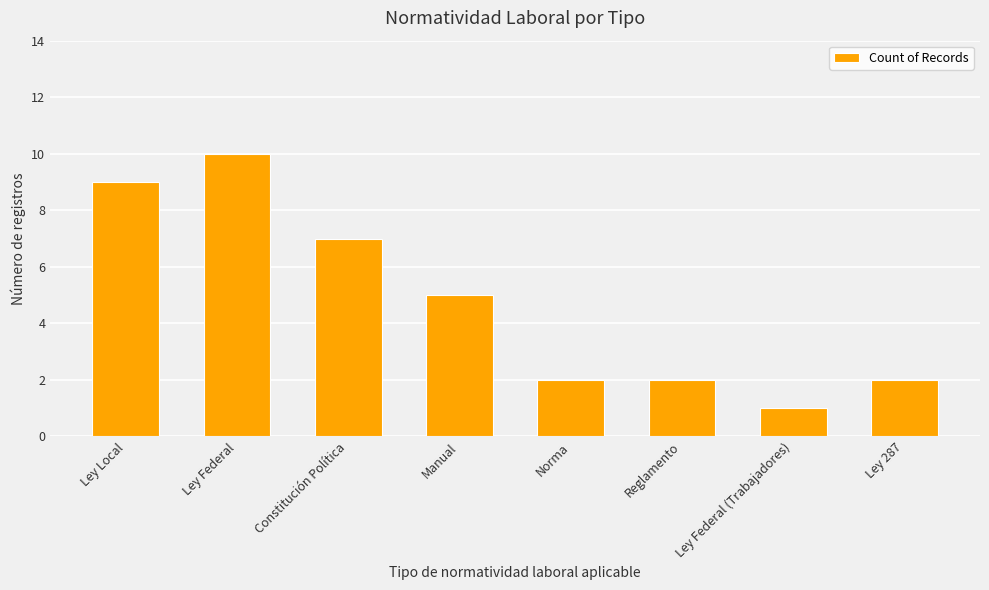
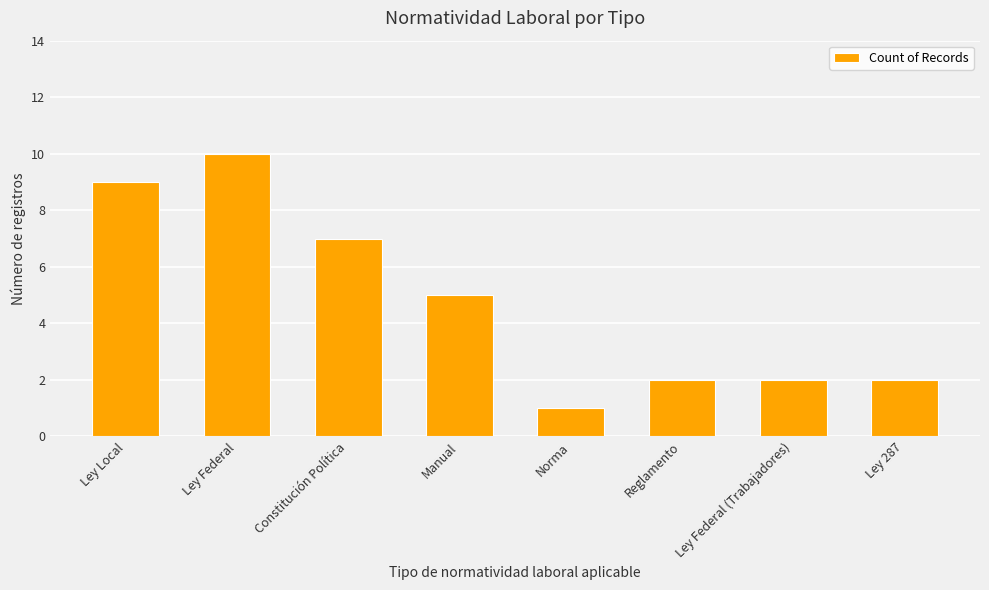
Norma: 2 -> 1
Ley Federal (Trabajadores): 1 -> 2
